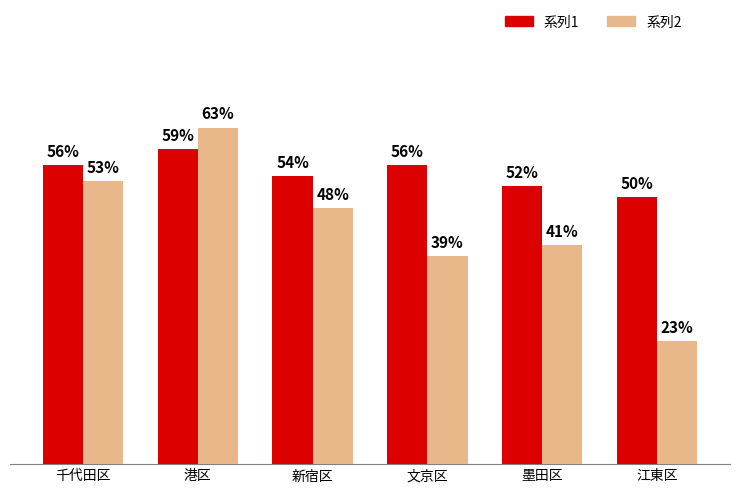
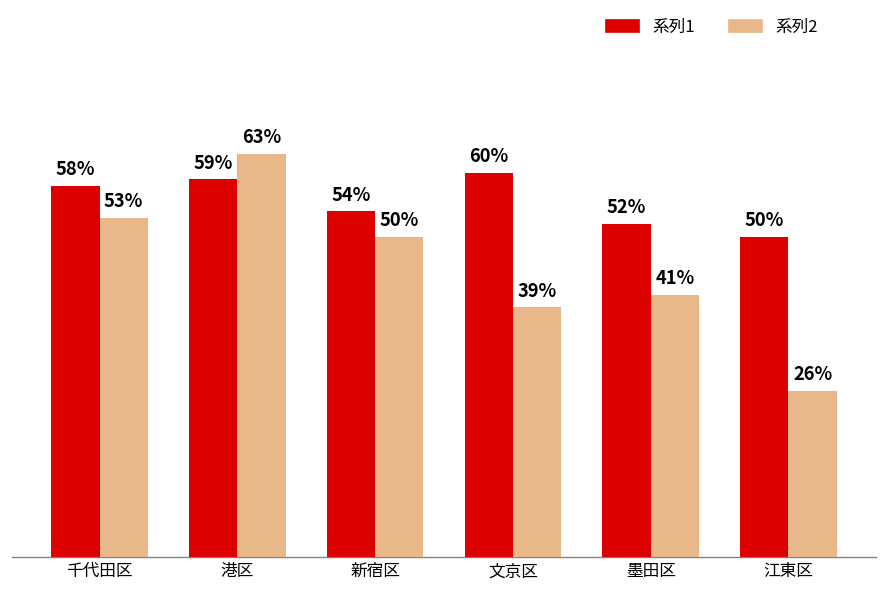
系列1, 千代田区: 56% -> 58%
系列2, 新宿区: 48% -> 50%
系列1, 文京区: 56% -> 60%
系列2, 江東区: 23% -> 26%
